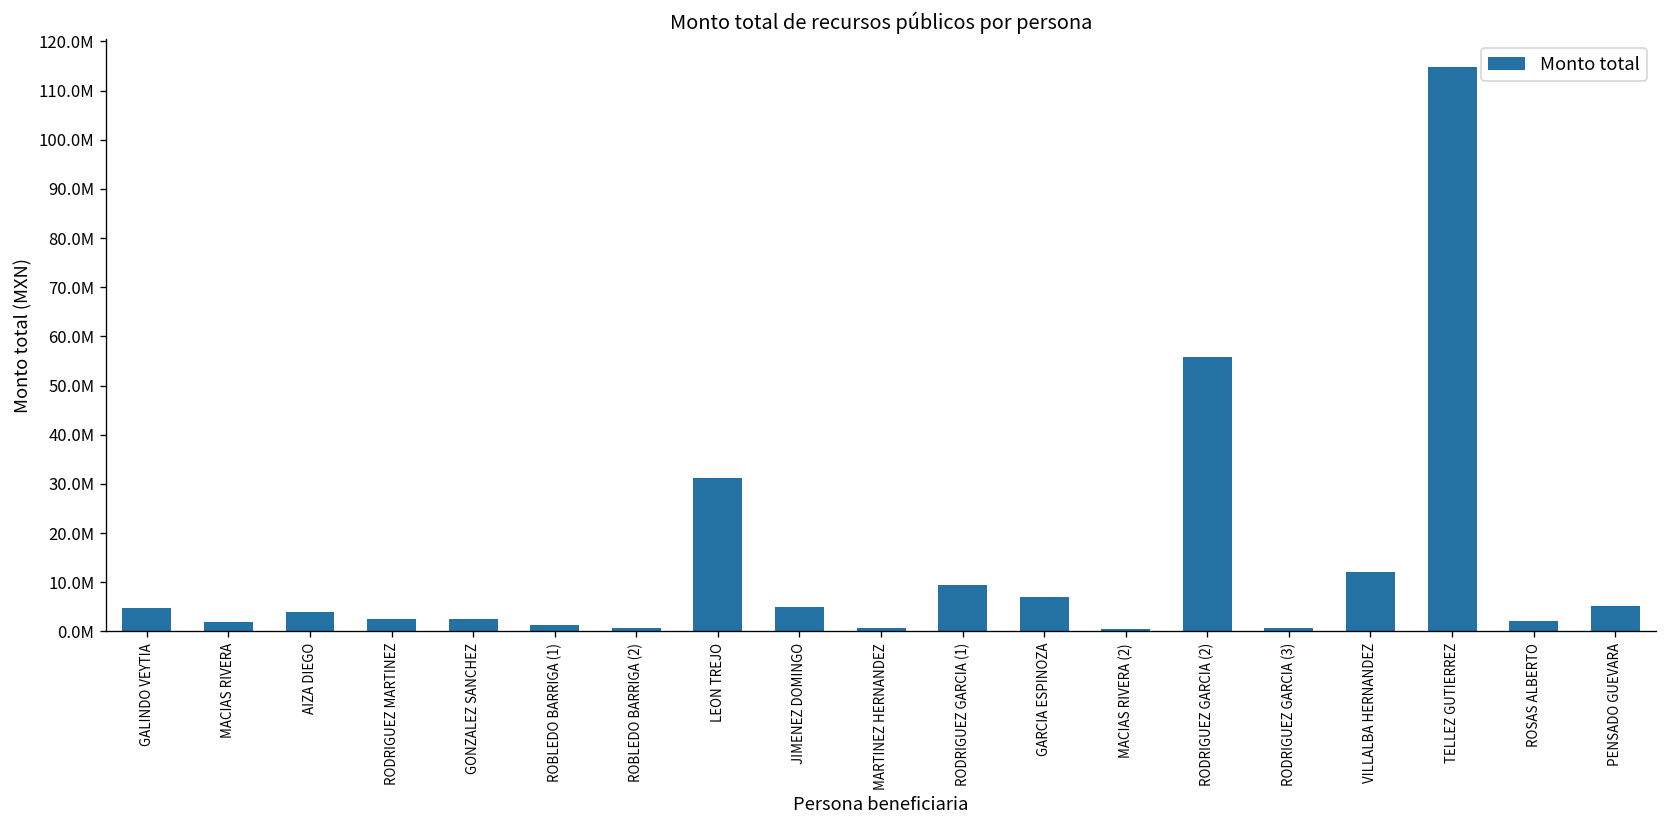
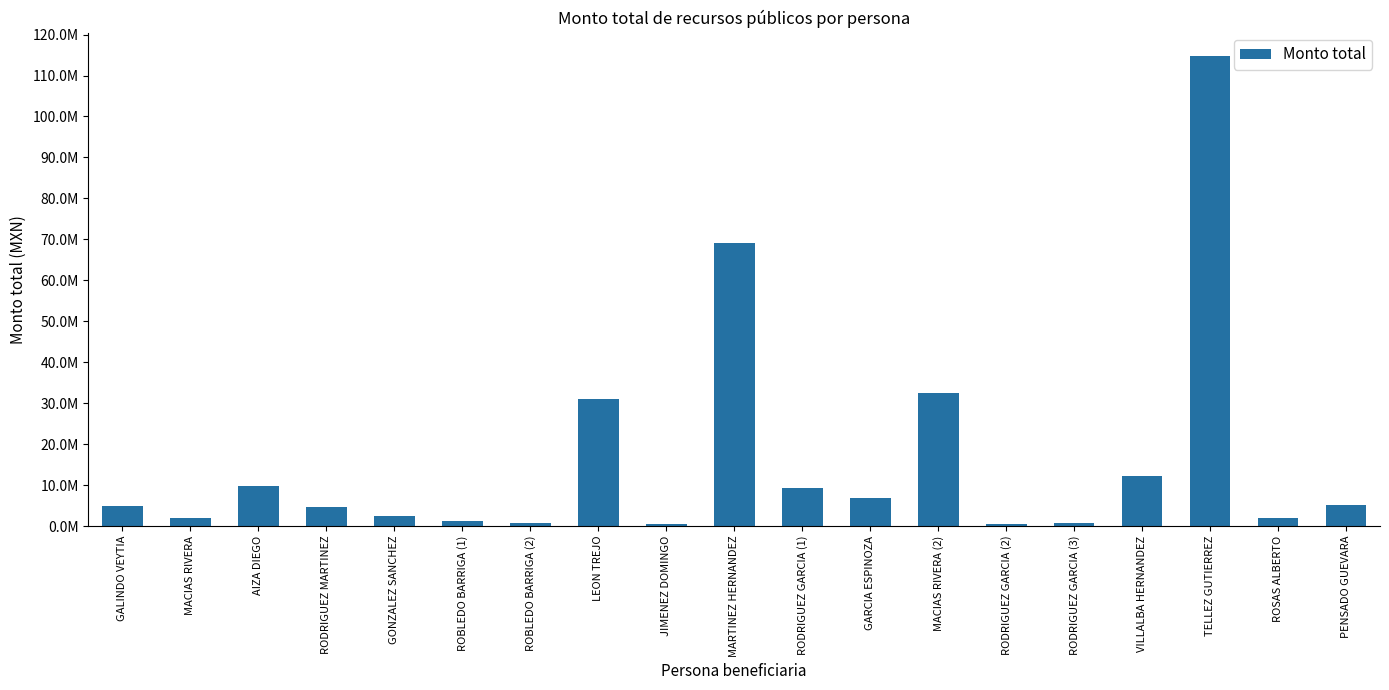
AIZA DIEGO: 4000000 -> 10000000
RODRIGUEZ MARTINEZ: 2000000 -> 5000000
JIMENEZ DOMINGO: 5000000 -> 0
MARTINEZ HERNANDEZ: 1000000 -> 69000000
MACIAS RIVERA (2): 0 -> 32000000
RODRIGUEZ GARCIA (2): 56000000 -> 0
